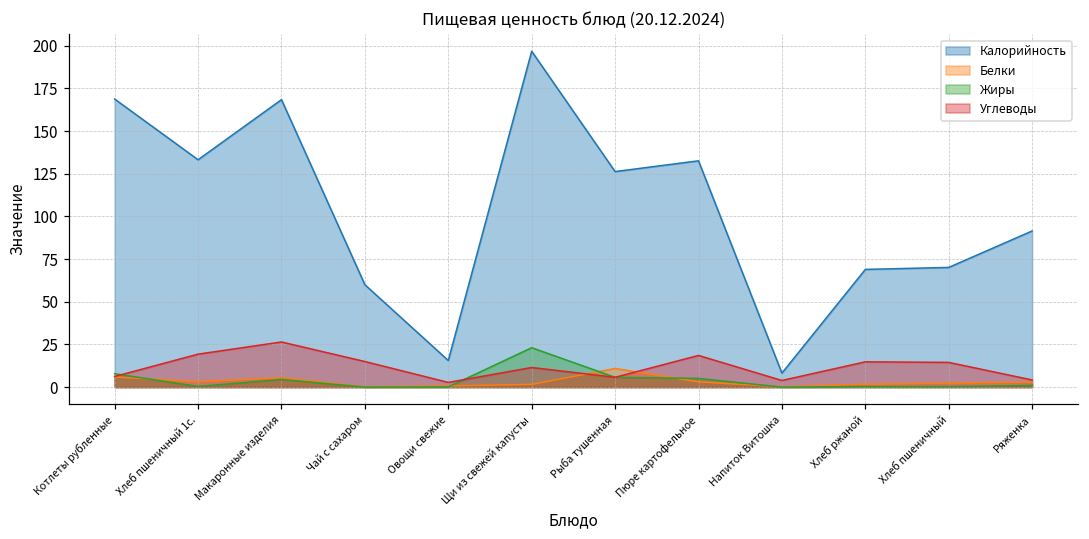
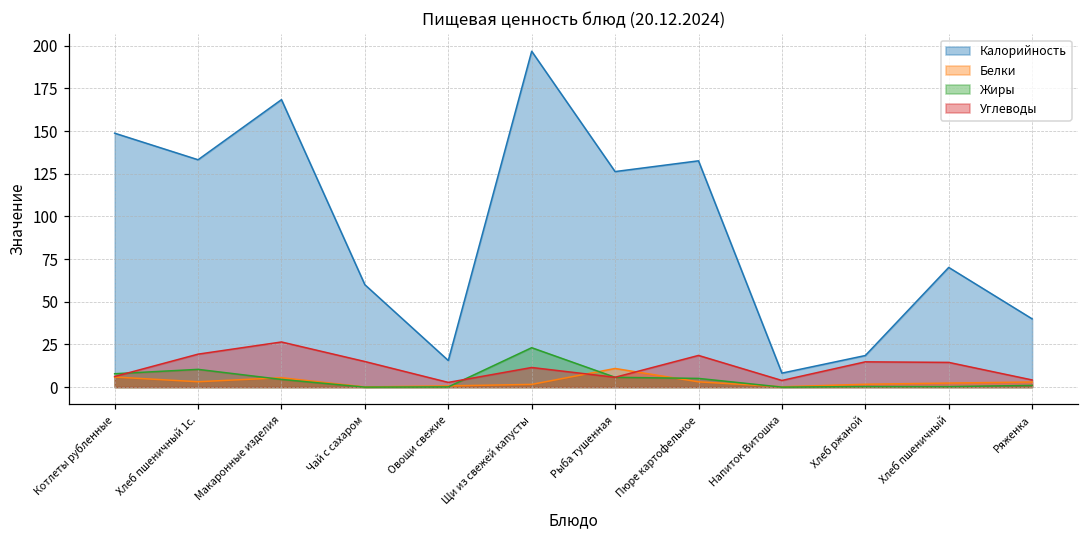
Калорийность, Котлеты рубленные: 169 -> 149
Жиры, Хлеб пшеничный 1с.: 0 -> 10
Калорийность, Хлеб ржаной: 69 -> 19
Калорийность, Ряженка: 92 -> 40
